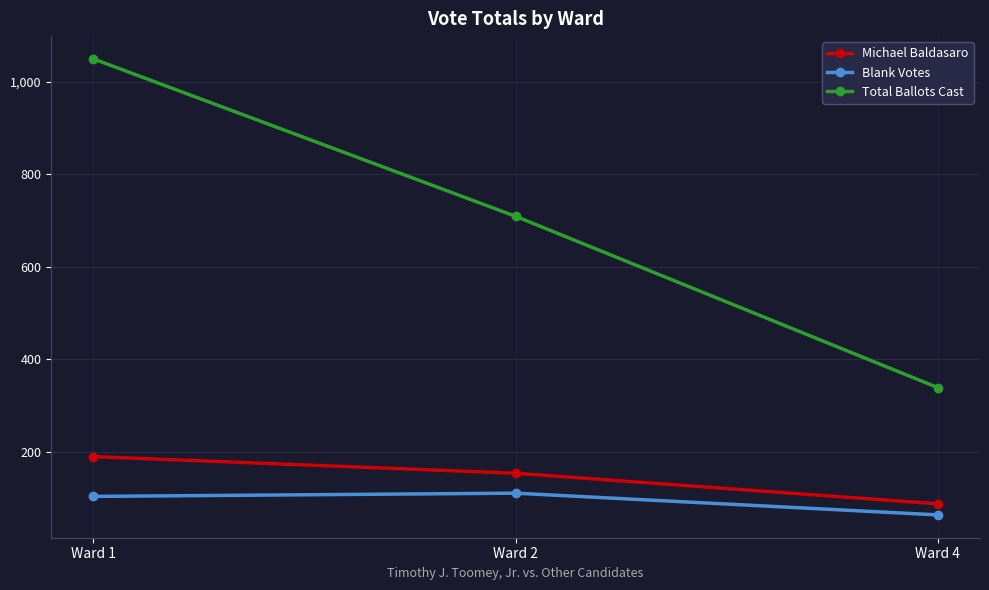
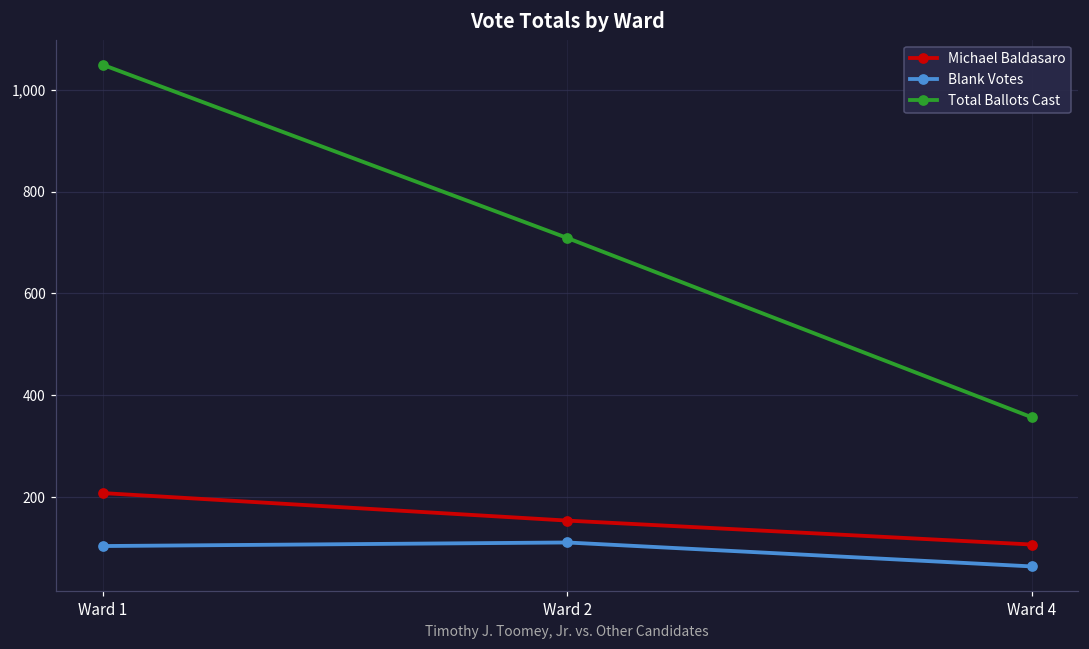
Michael Baldasaro, Ward 1: 190 -> 210
Michael Baldasaro, Ward 4: 90 -> 110
Total Ballots Cast, Ward 4: 340 -> 360
